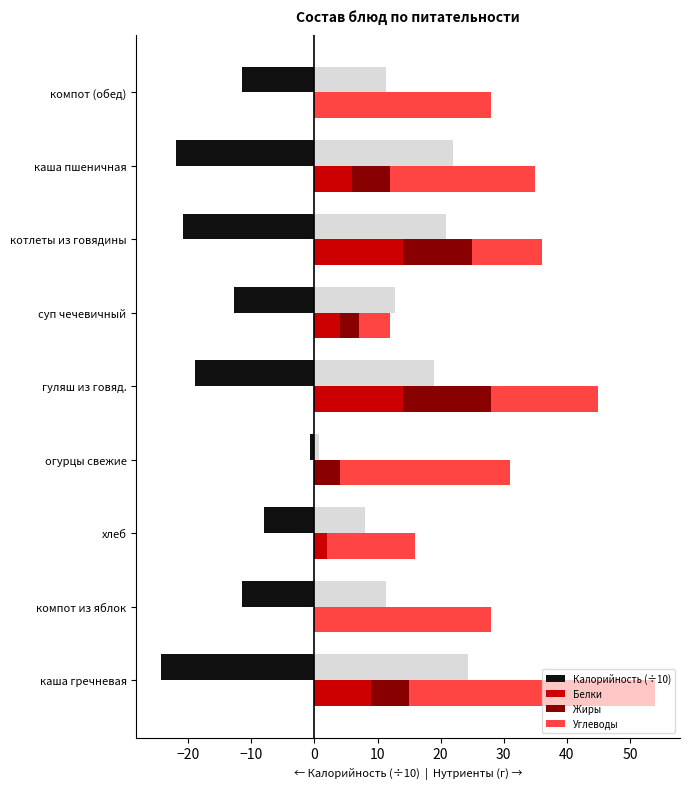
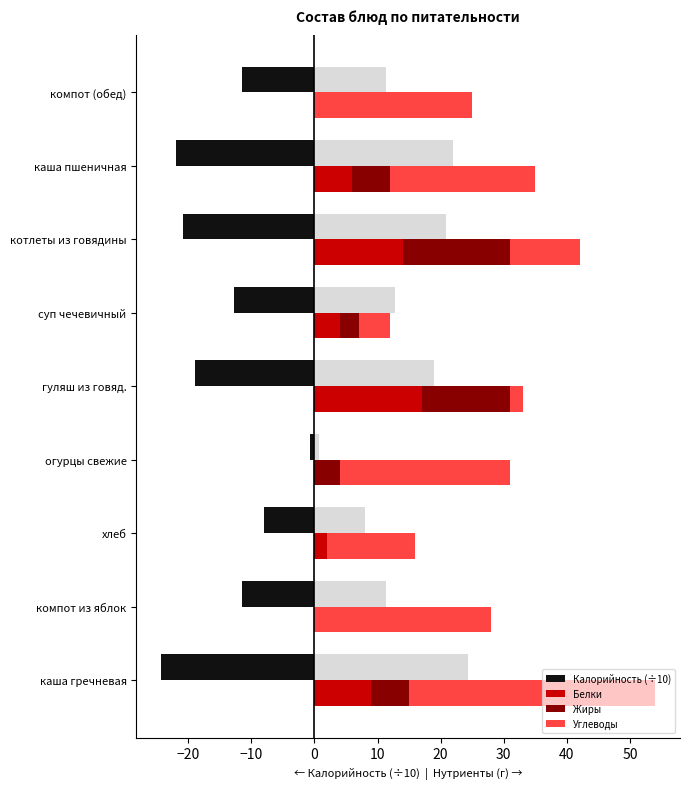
Углеводы, компот (обед): 28 -> 25
Жиры, котлеты из говядины: 11 -> 17
Белки, гуляш из говяд.: 14 -> 17
Углеводы, гуляш из говяд.: 17 -> 2
